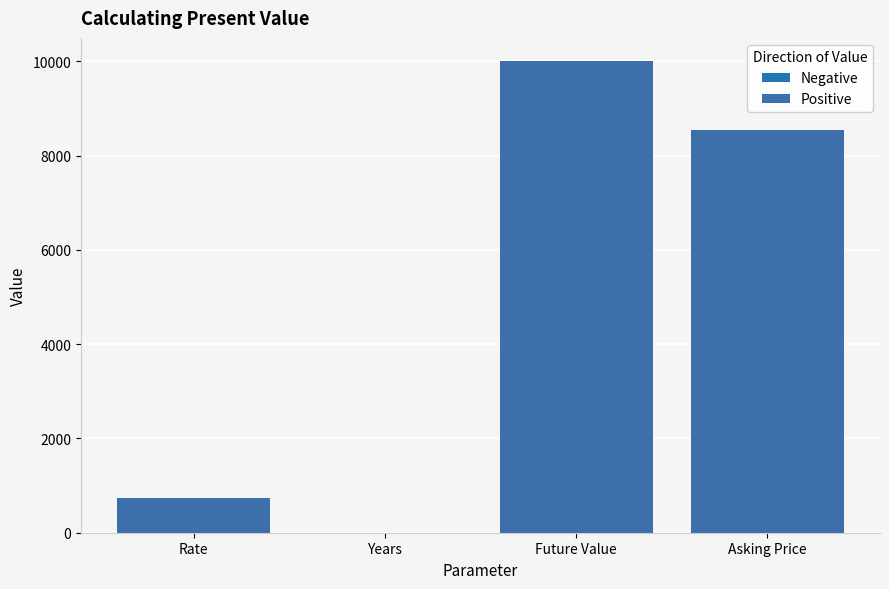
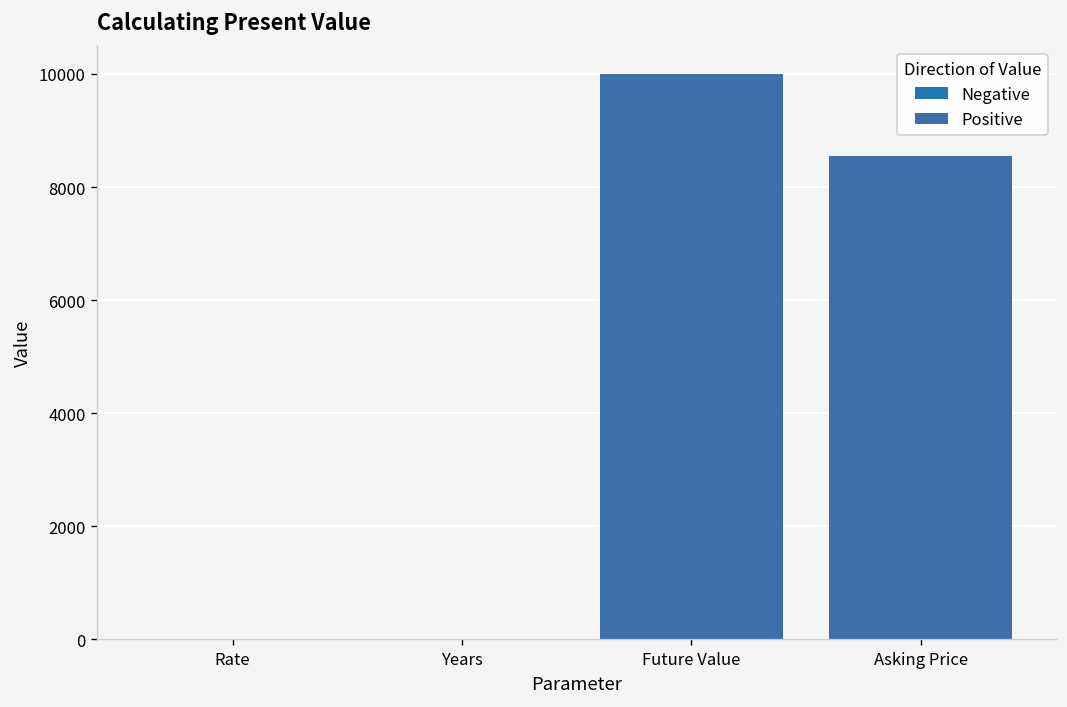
Rate: 700 -> 0
